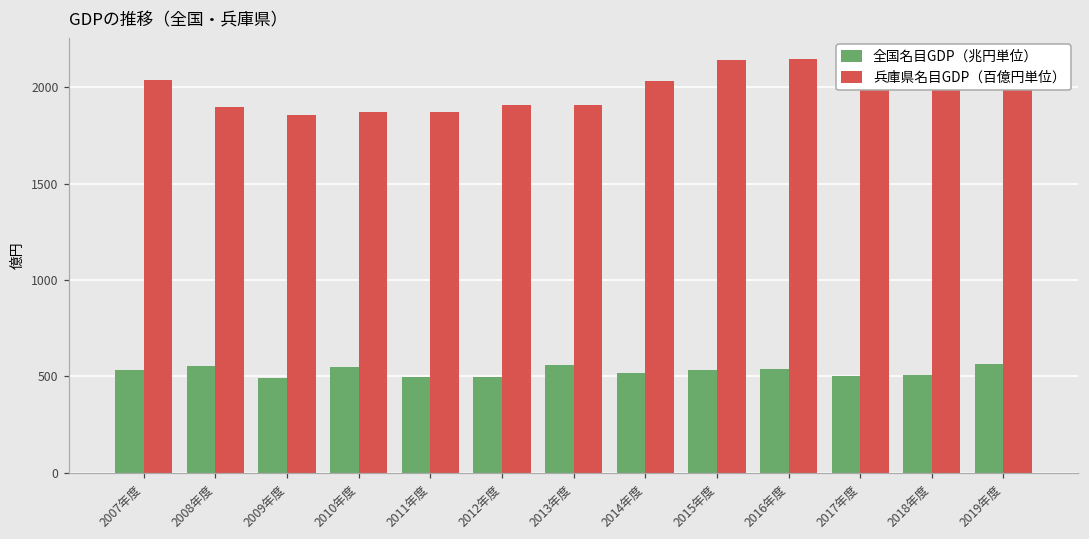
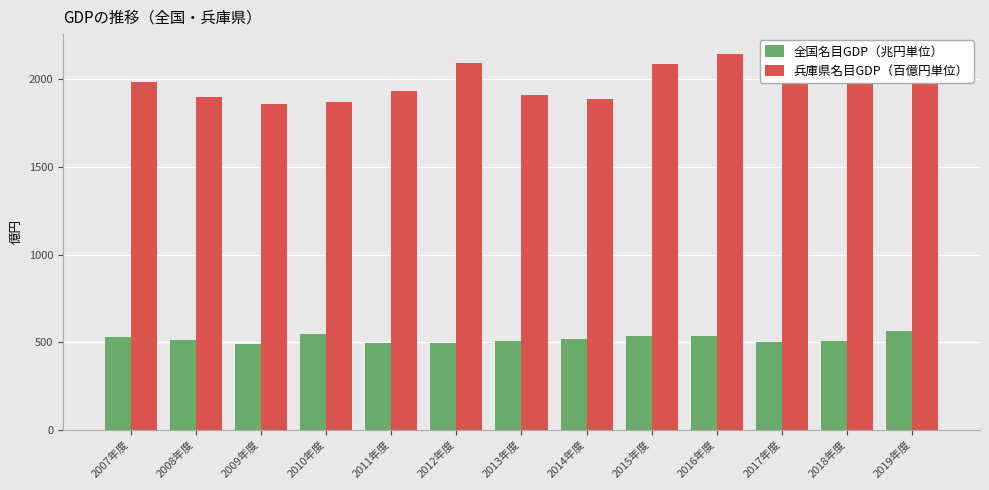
兵庫県名目GDP（百億円単位）, 2007年度: 2040 -> 1980
全国名目GDP（兆円単位）, 2008年度: 560 -> 510
兵庫県名目GDP（百億円単位）, 2011年度: 1870 -> 1930
兵庫県名目GDP（百億円単位）, 2012年度: 1910 -> 2090
全国名目GDP（兆円単位）, 2013年度: 560 -> 510
兵庫県名目GDP（百億円単位）, 2014年度: 2030 -> 1890
兵庫県名目GDP（百億円単位）, 2015年度: 2140 -> 2090
